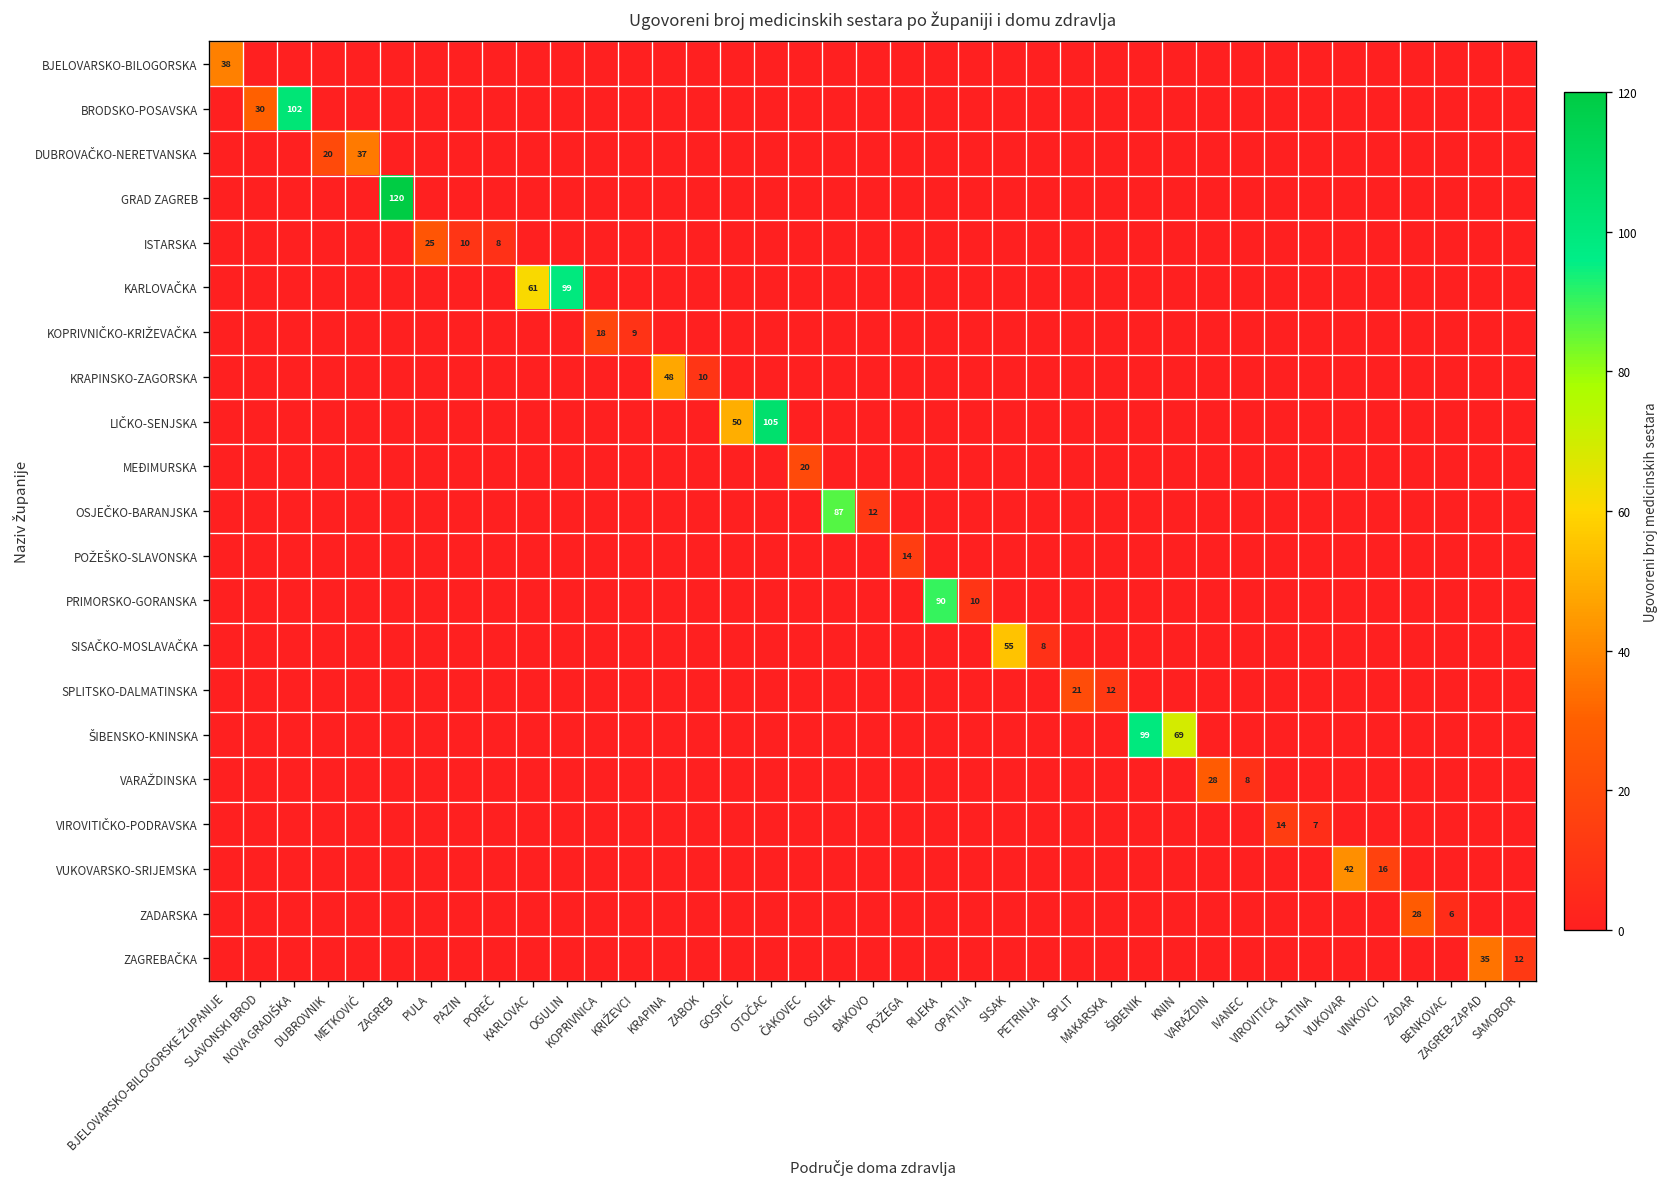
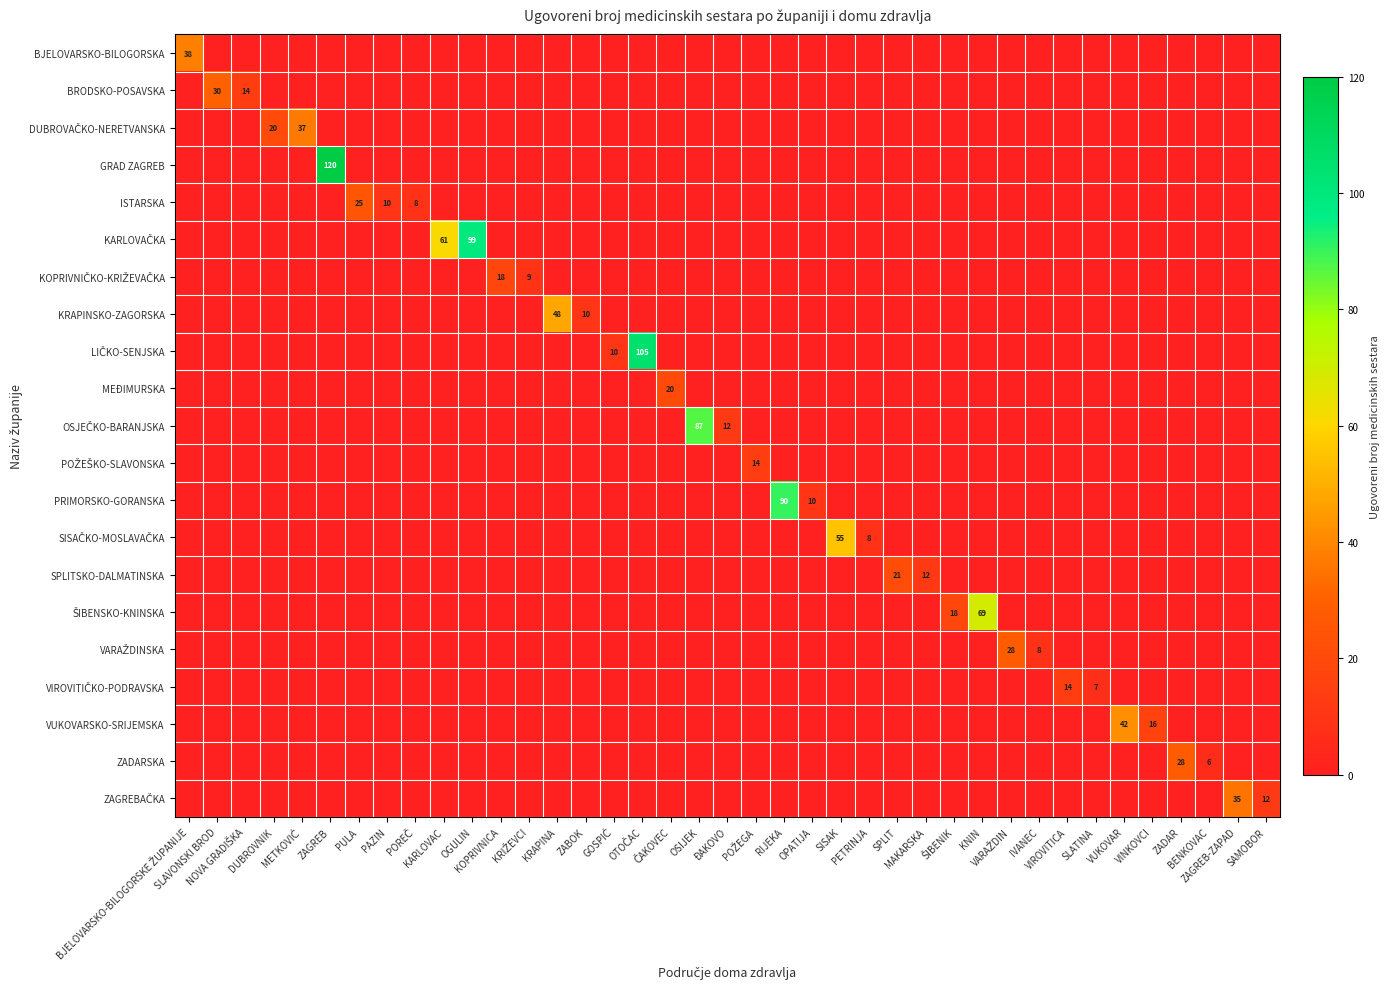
BRODSKO-POSAVSKA, NOVA GRADIŠKA: 102 -> 14
LIČKO-SENJSKA, GOSPIĆ: 50 -> 10
ŠIBENSKO-KNINSKA, ŠIBENIK: 99 -> 18
